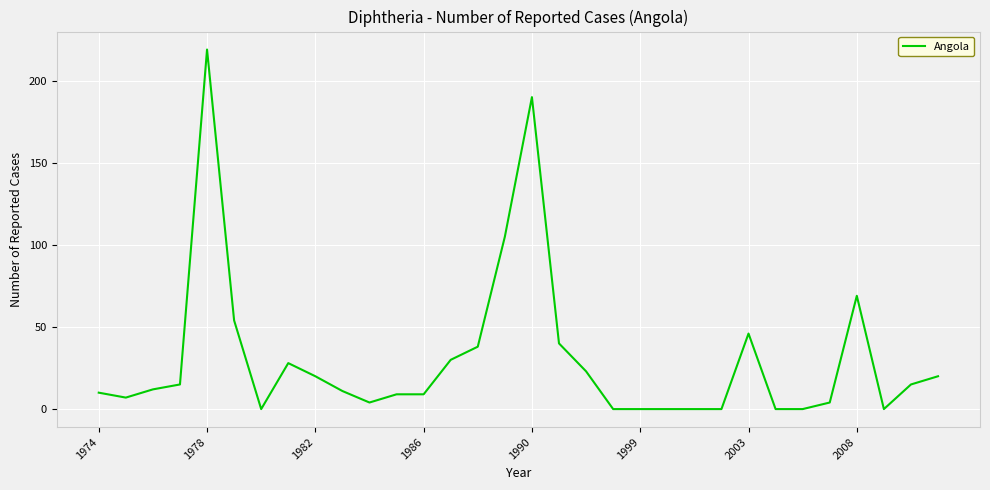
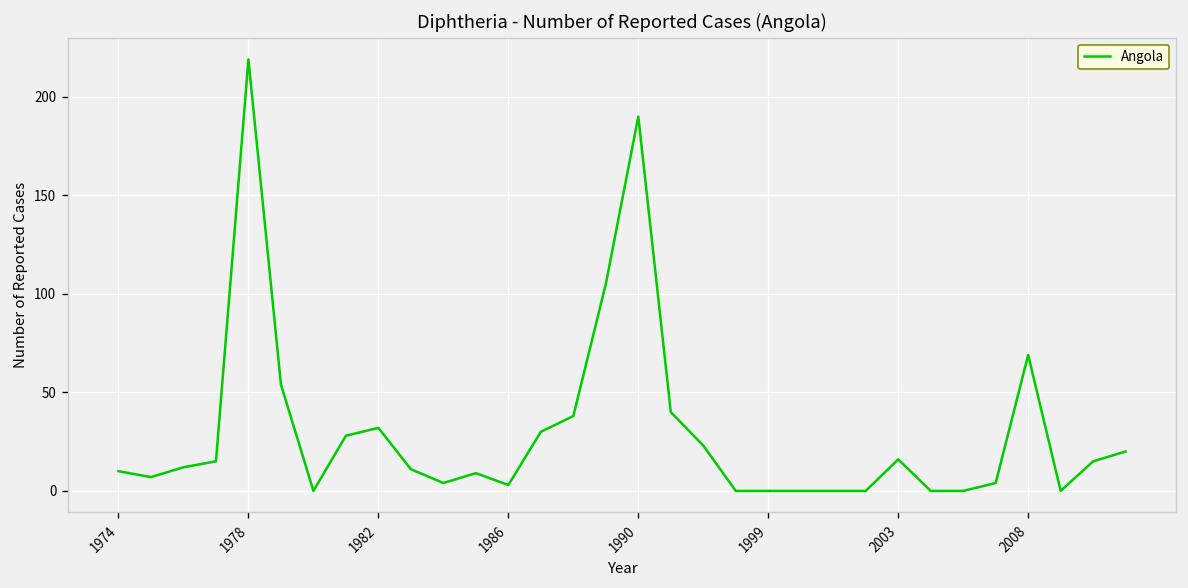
1982: 20 -> 32
1986: 9 -> 3
2003: 46 -> 16
